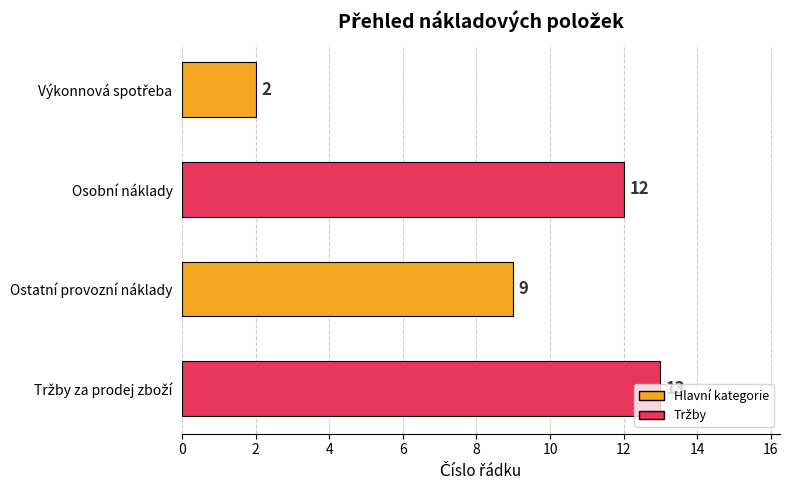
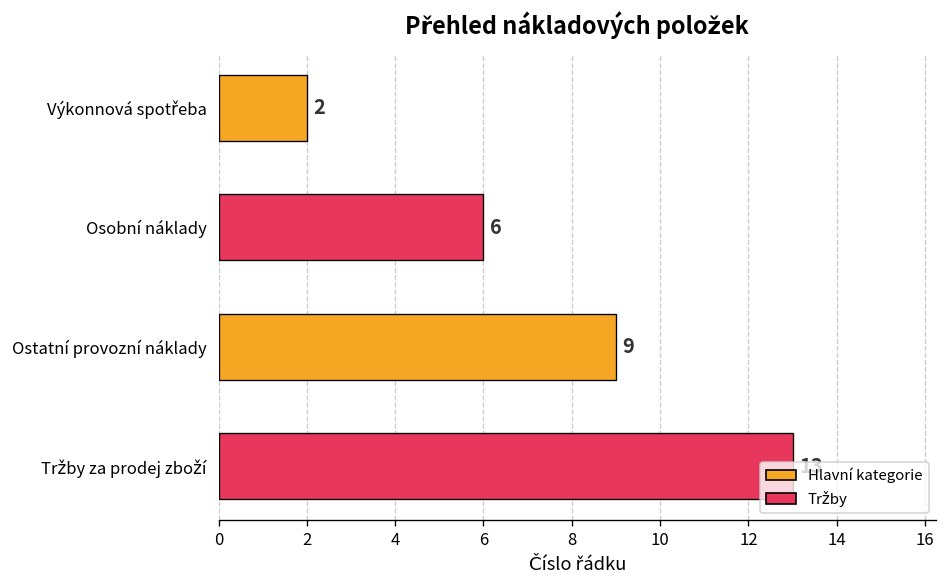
Osobní náklady: 12 -> 6
